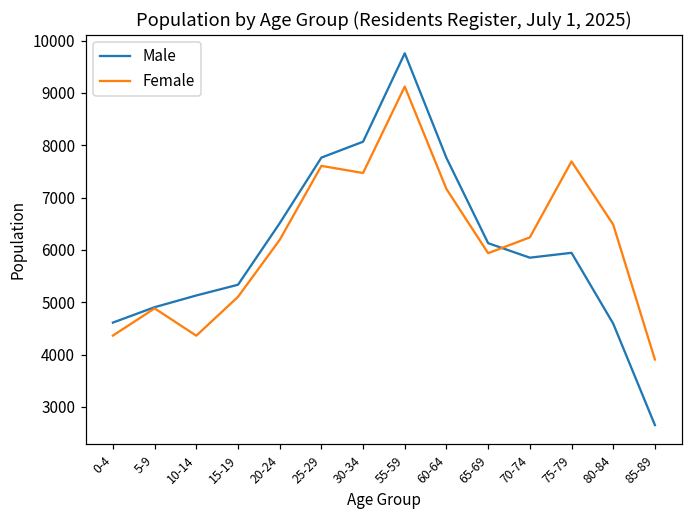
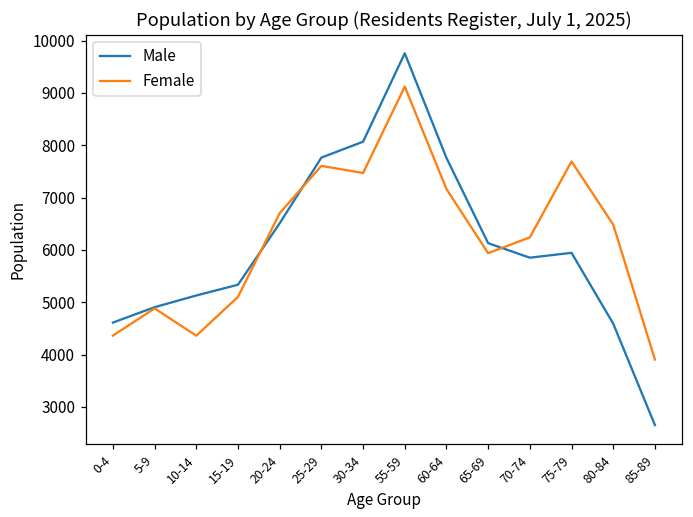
Female, 20-24: 6200 -> 6700
